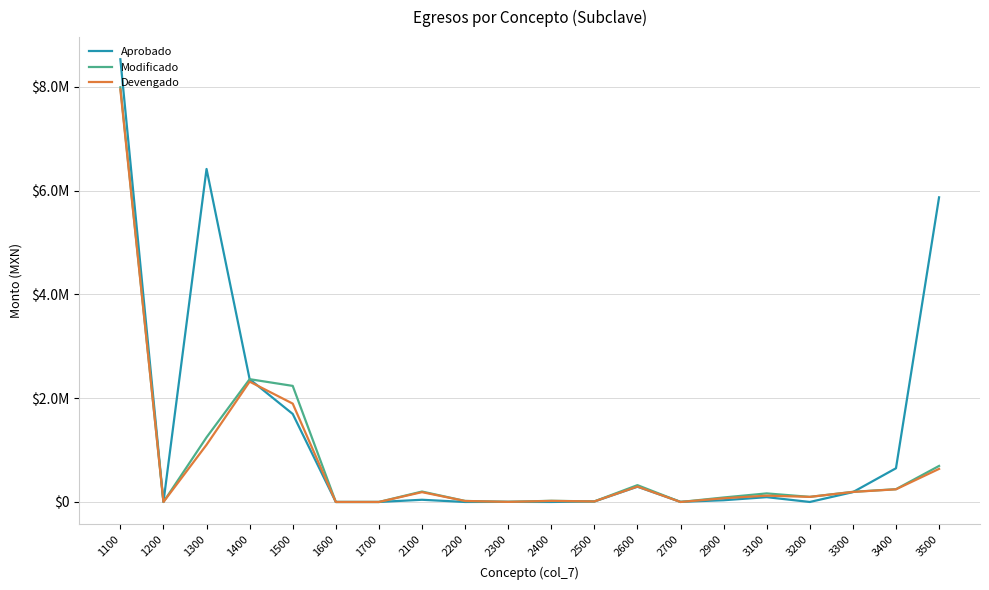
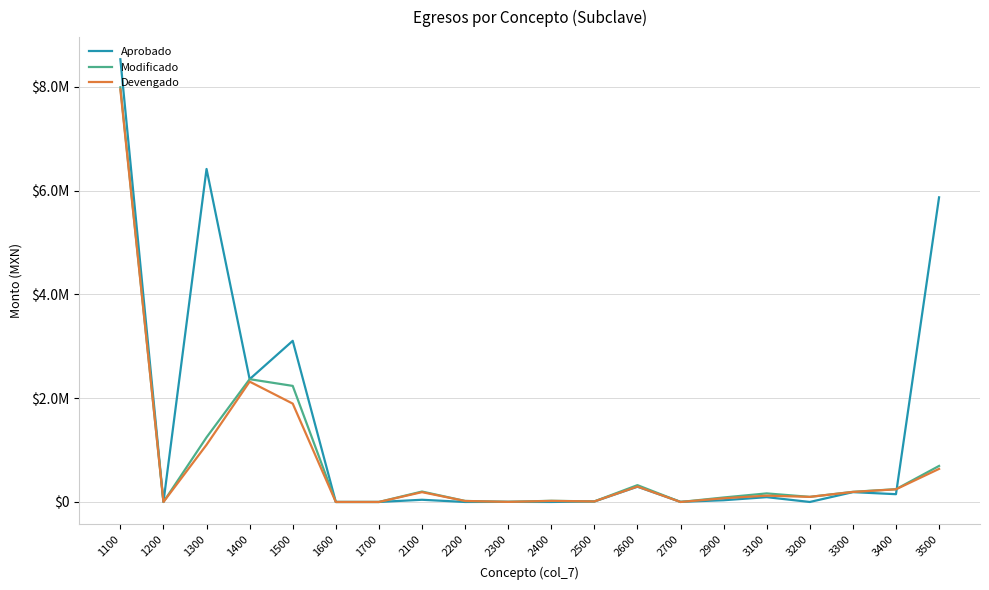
Aprobado, 1500: $1700000 -> $3100000
Aprobado, 3400: $600000 -> $200000
